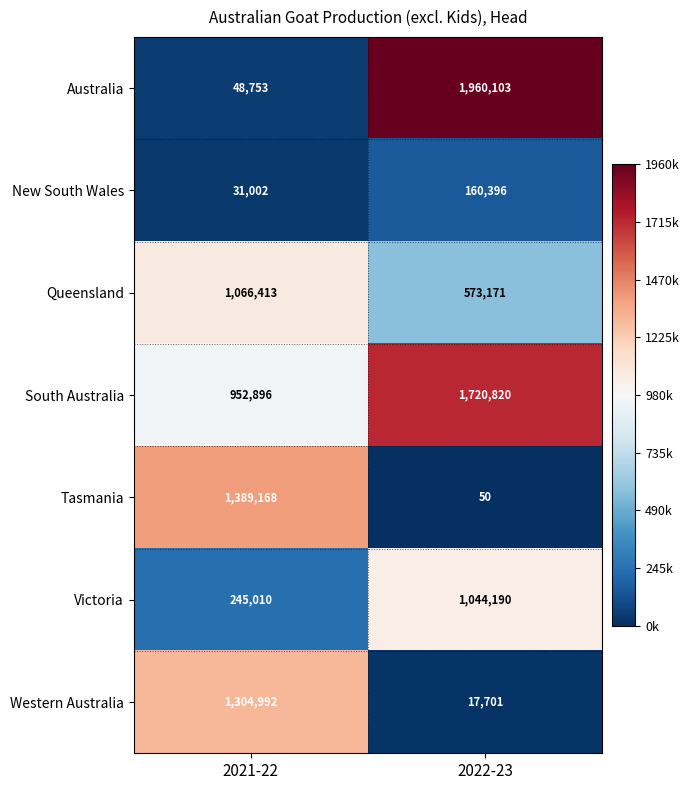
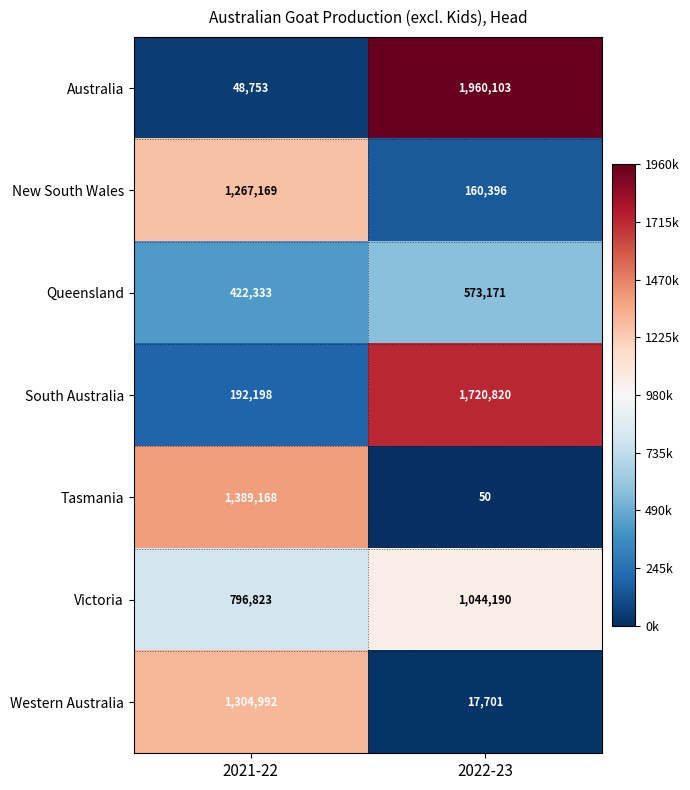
New South Wales, 2021-22: 31,002 -> 1,267,169
Queensland, 2021-22: 1,066,413 -> 422,333
South Australia, 2021-22: 952,896 -> 192,198
Victoria, 2021-22: 245,010 -> 796,823
